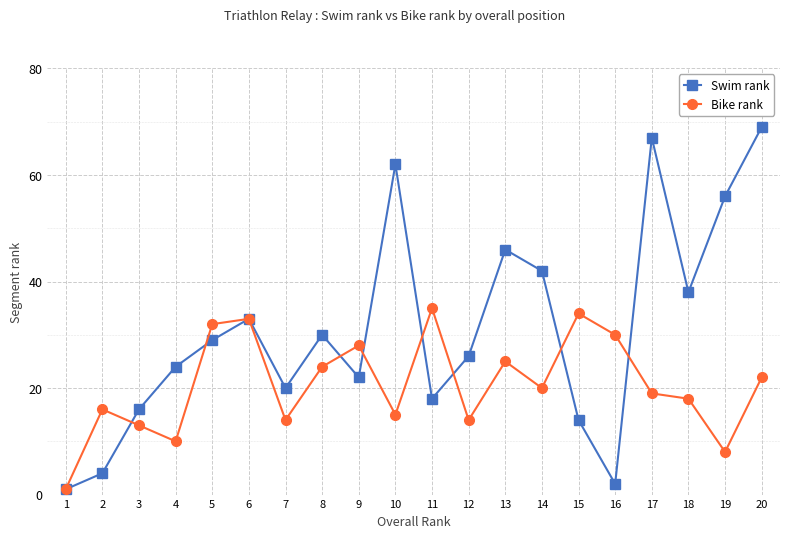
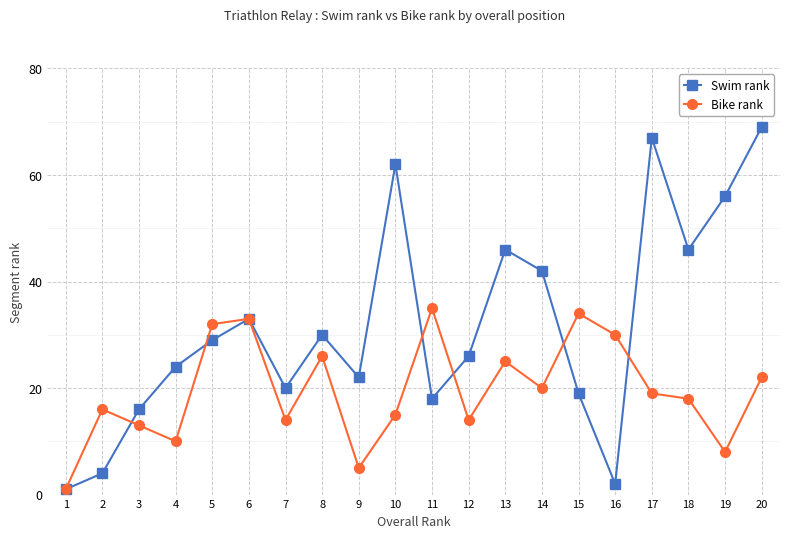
Bike rank, 8: 24 -> 26
Bike rank, 9: 28 -> 5
Swim rank, 15: 14 -> 19
Swim rank, 18: 38 -> 46
